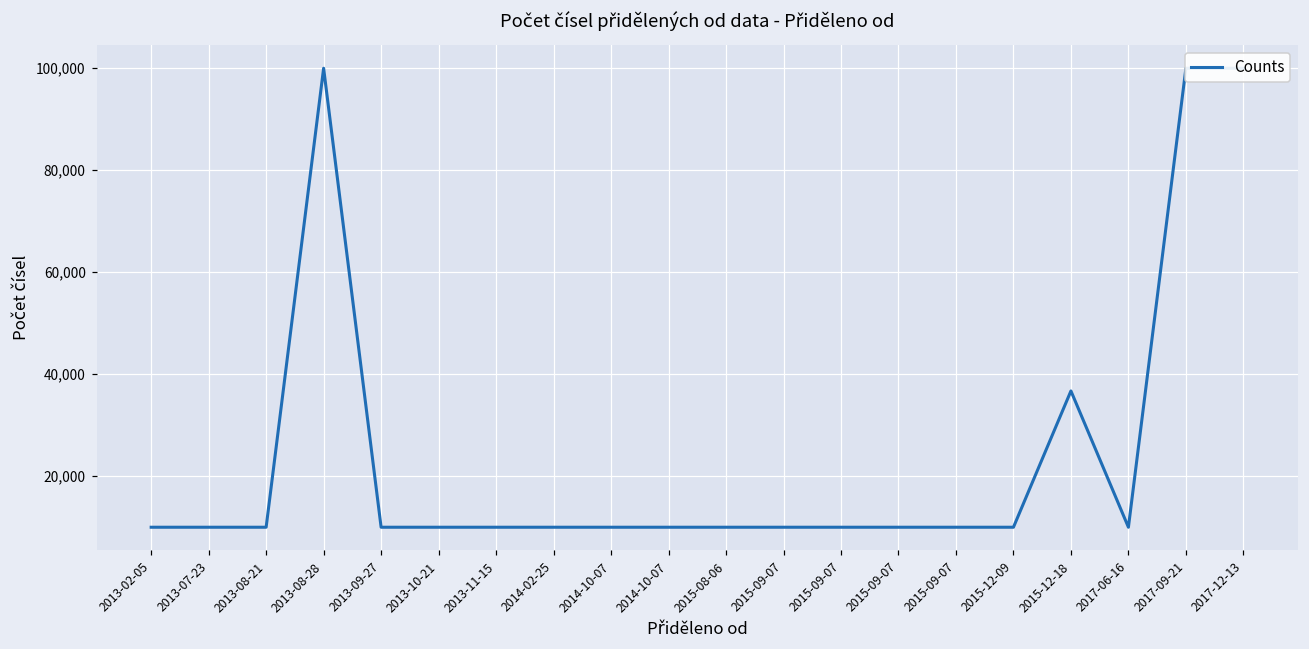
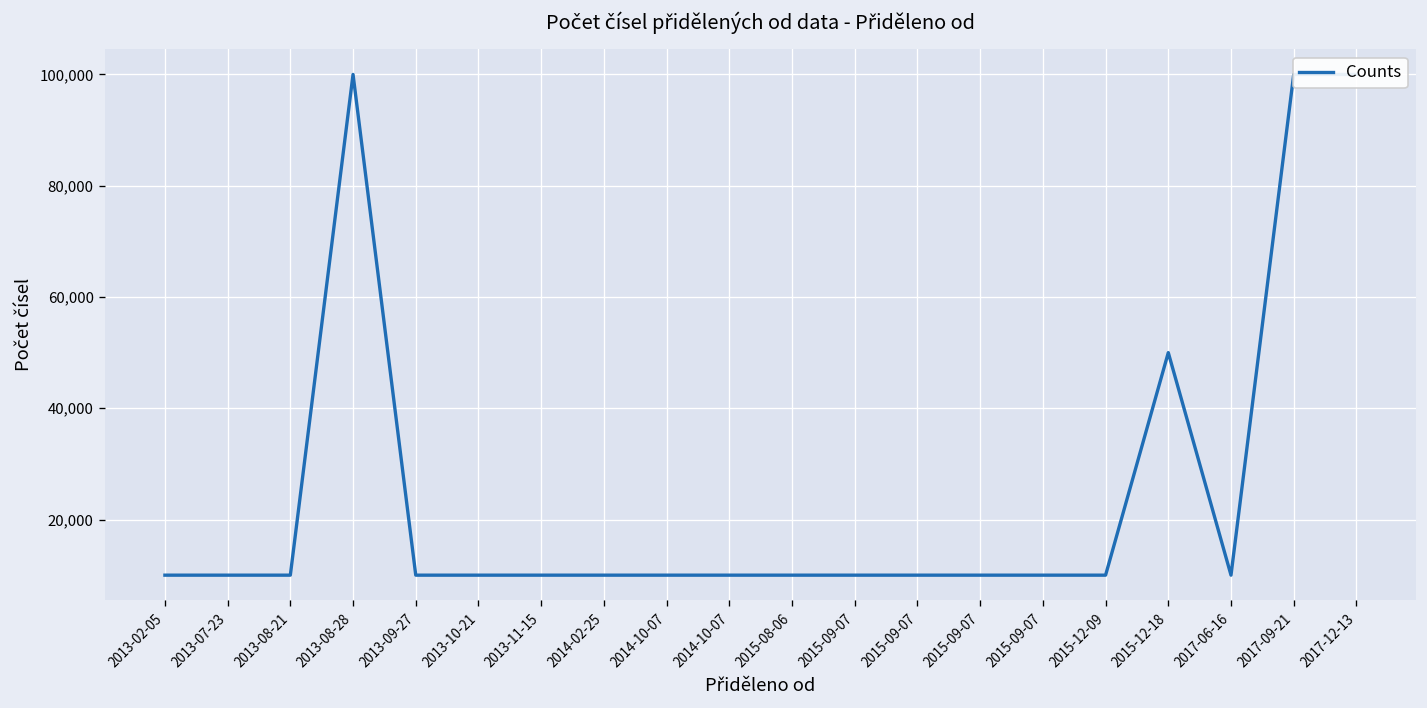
2015-12-18: 37,000 -> 50,000
